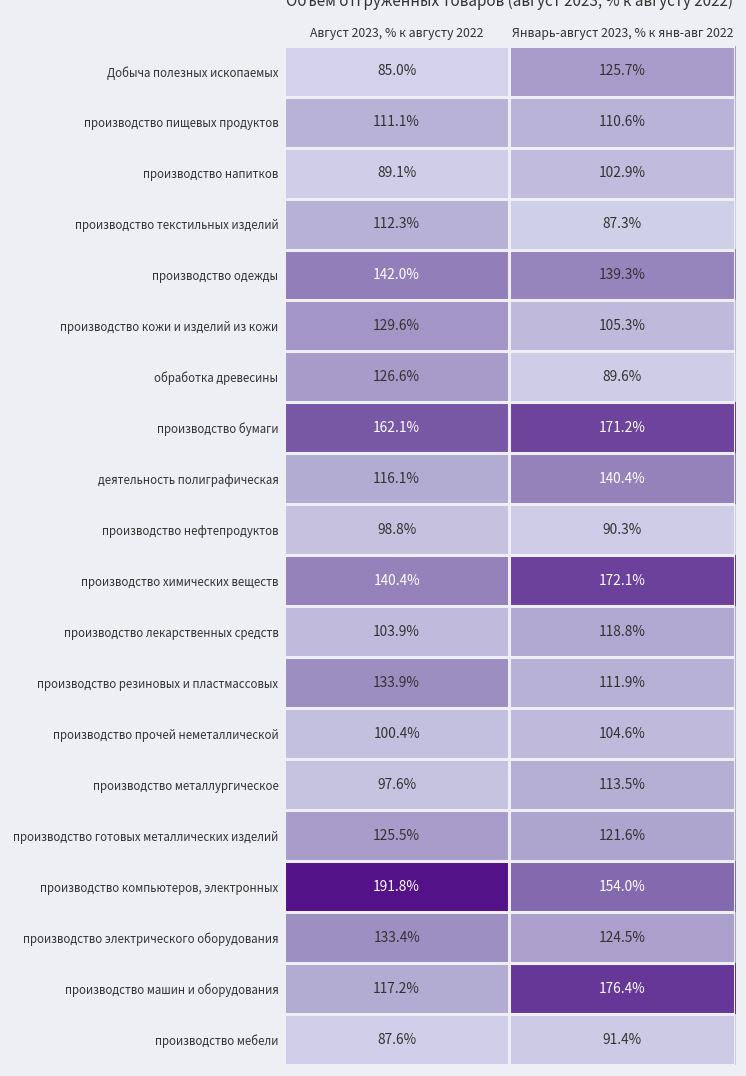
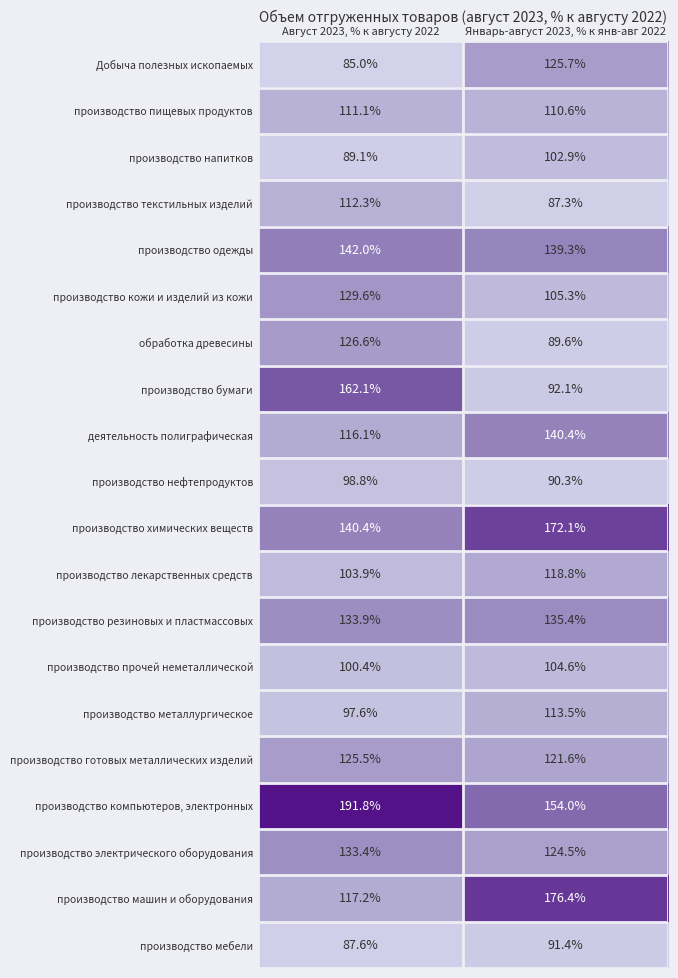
производство бумаги, Январь-август 2023, % к янв-авг 2022: 171.2% -> 92.1%
производство резиновых и пластмассовых, Январь-август 2023, % к янв-авг 2022: 111.9% -> 135.4%
